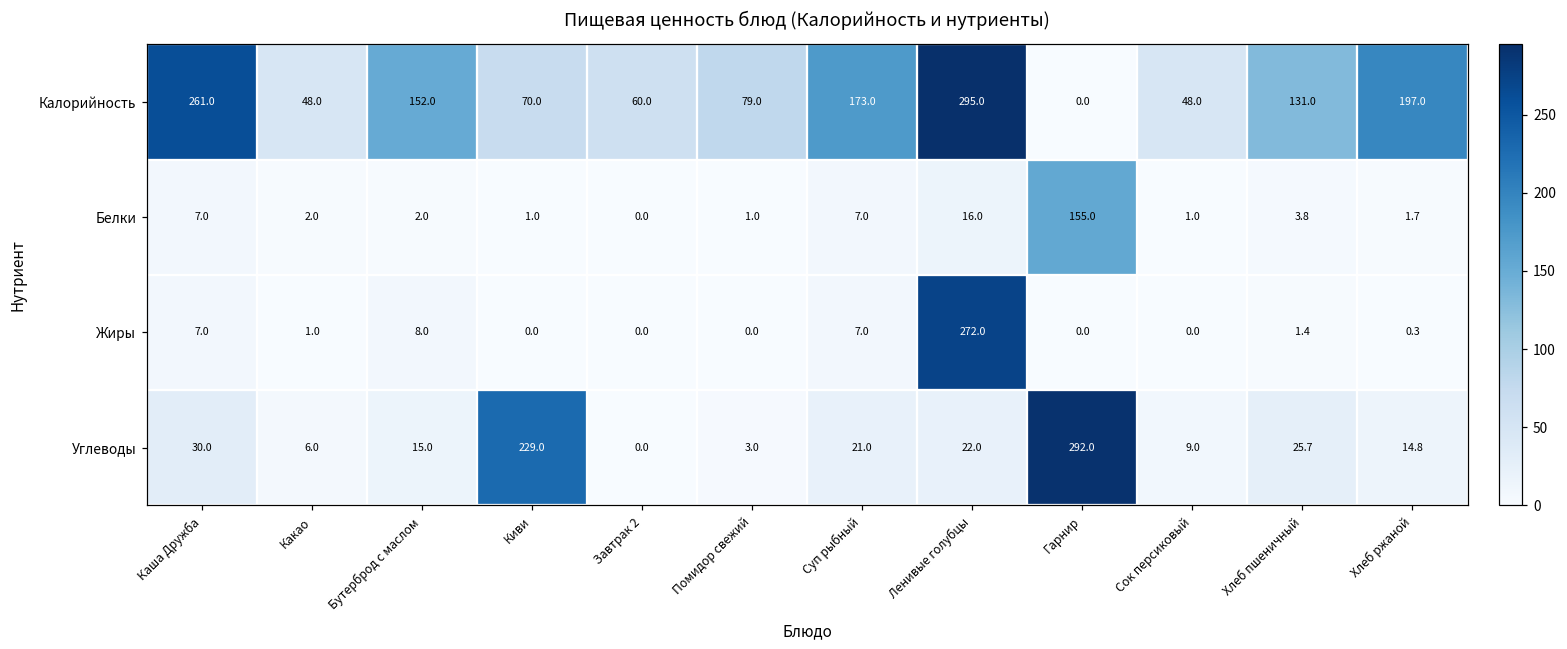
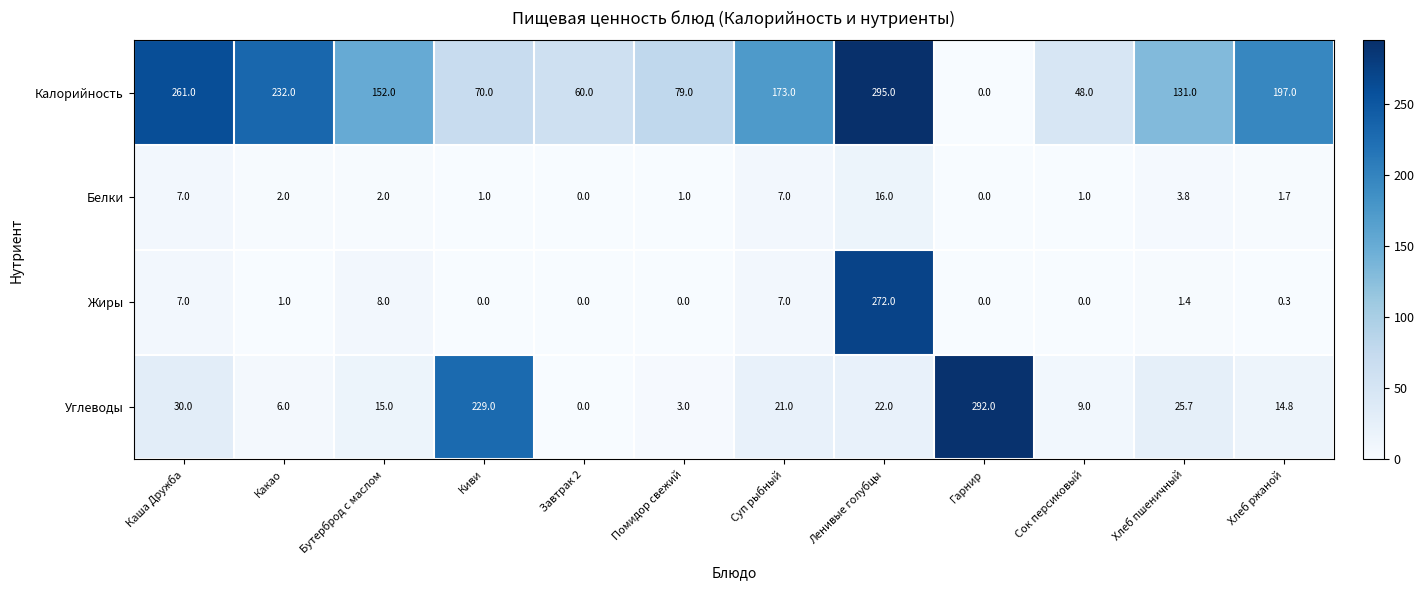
Калорийность, Какао: 48.0 -> 232.0
Белки, Гарнир: 155.0 -> 0.0
